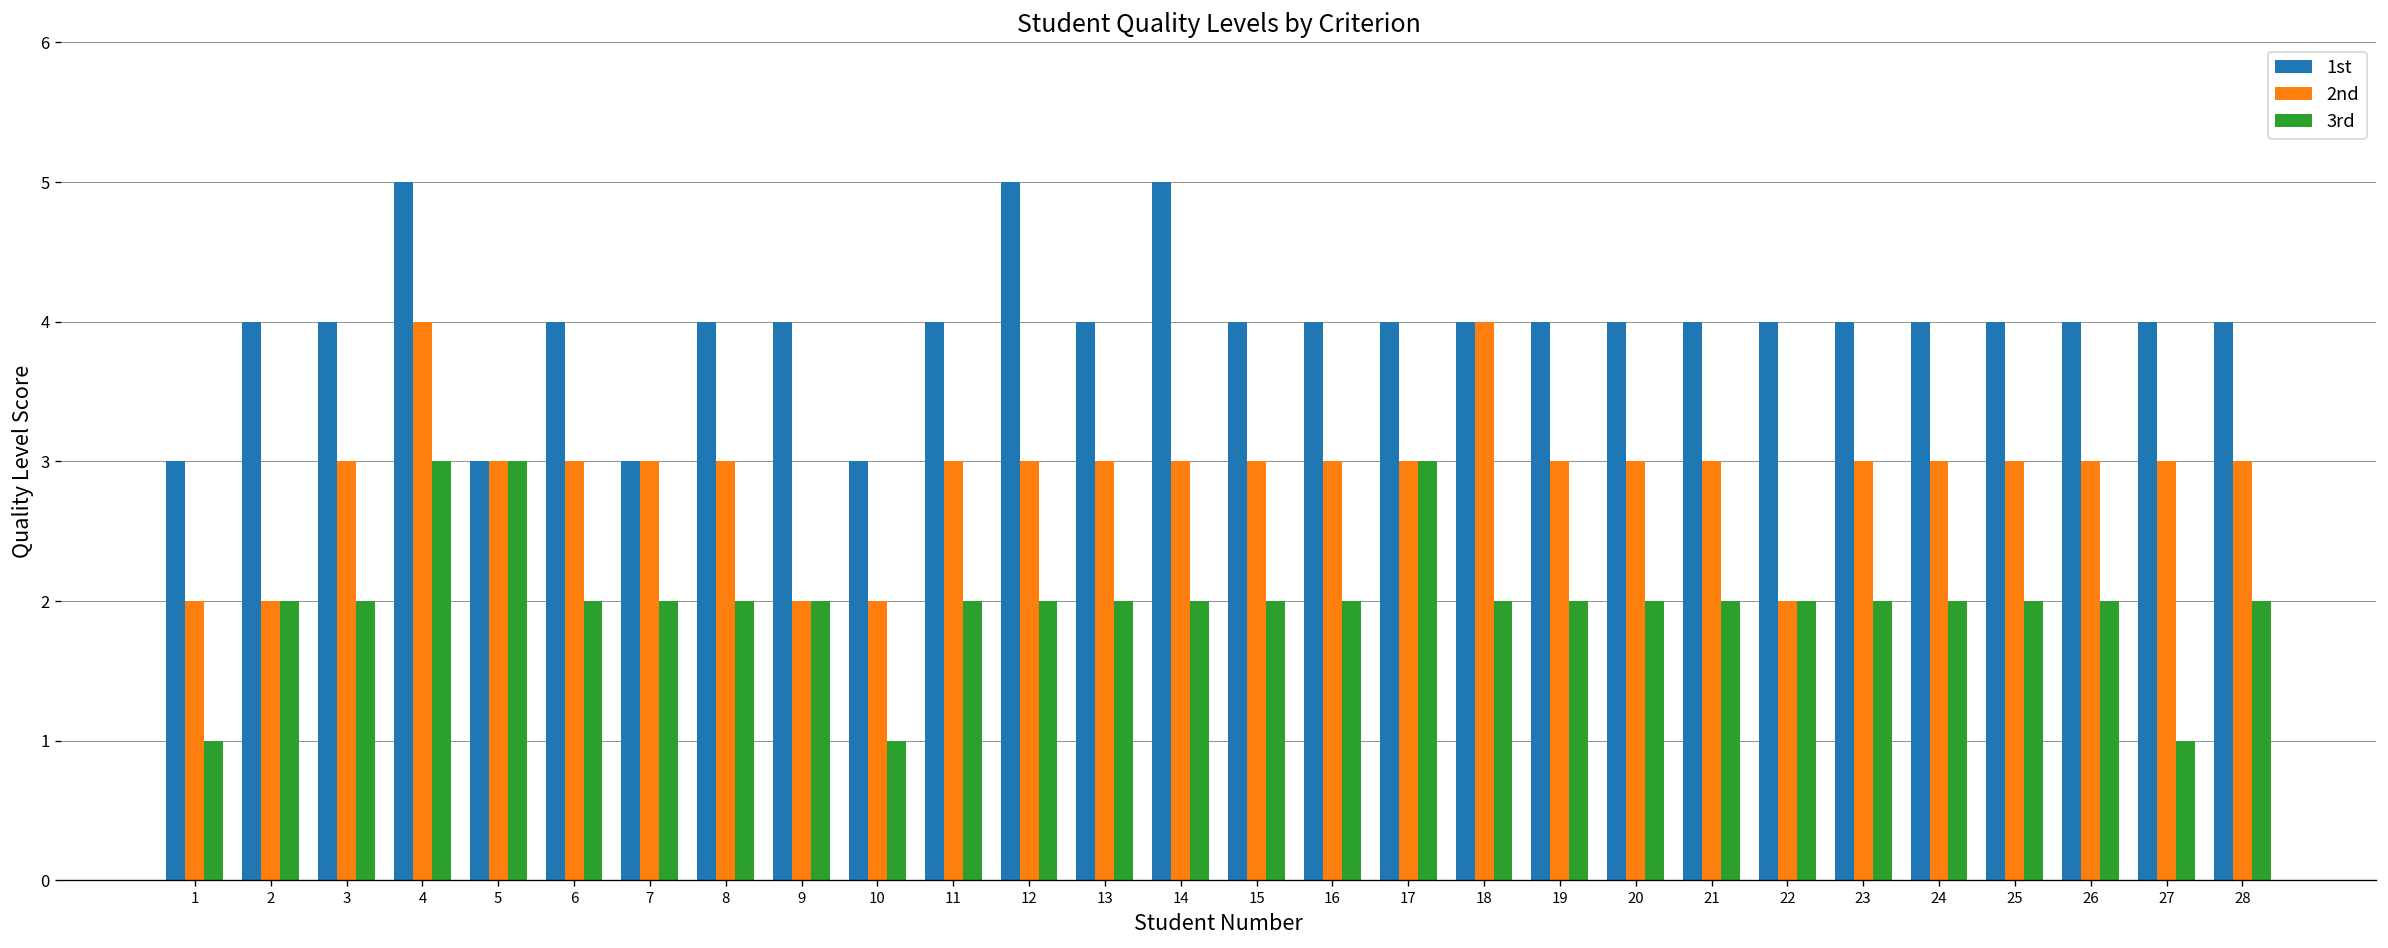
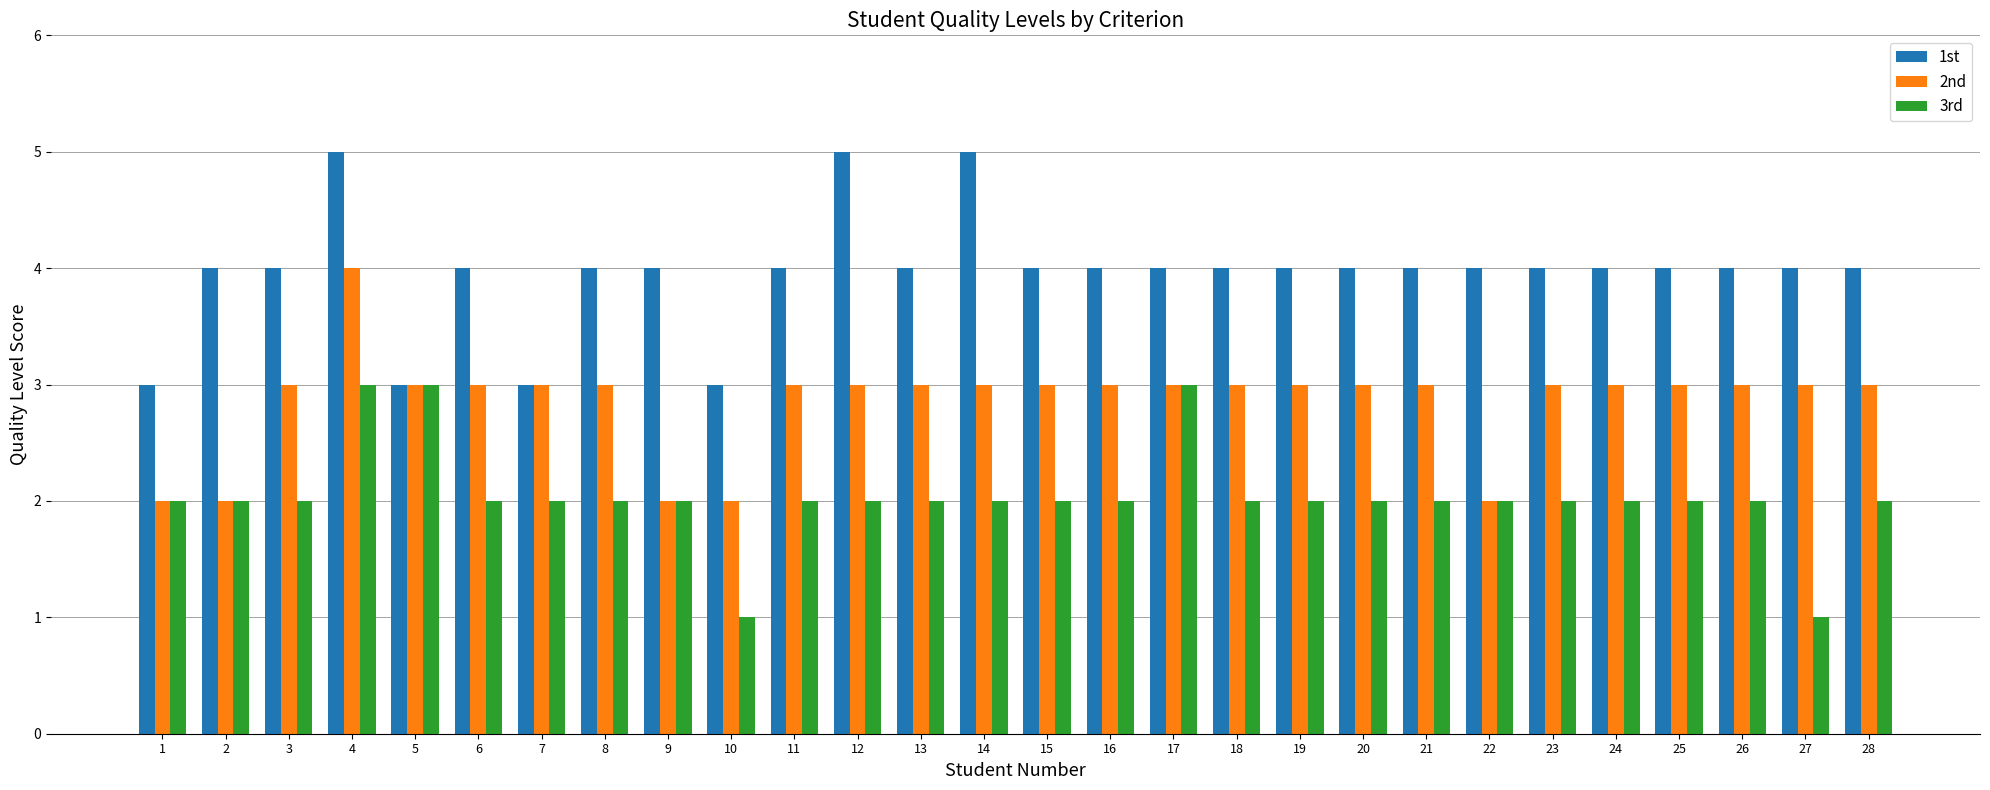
3rd, 1: 1 -> 2
2nd, 18: 4 -> 3
